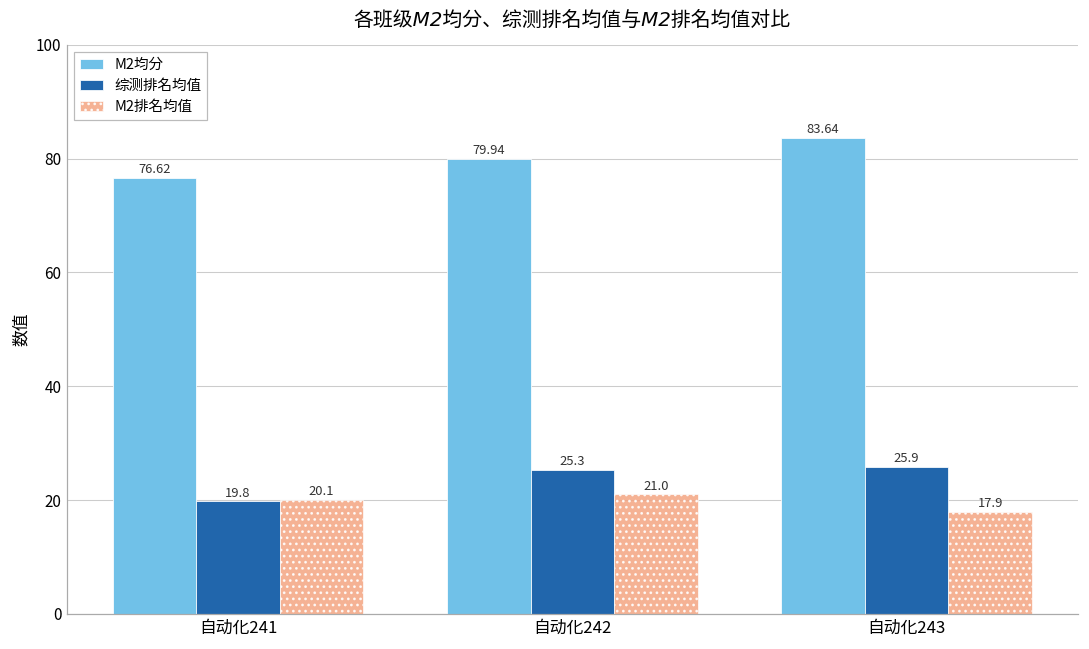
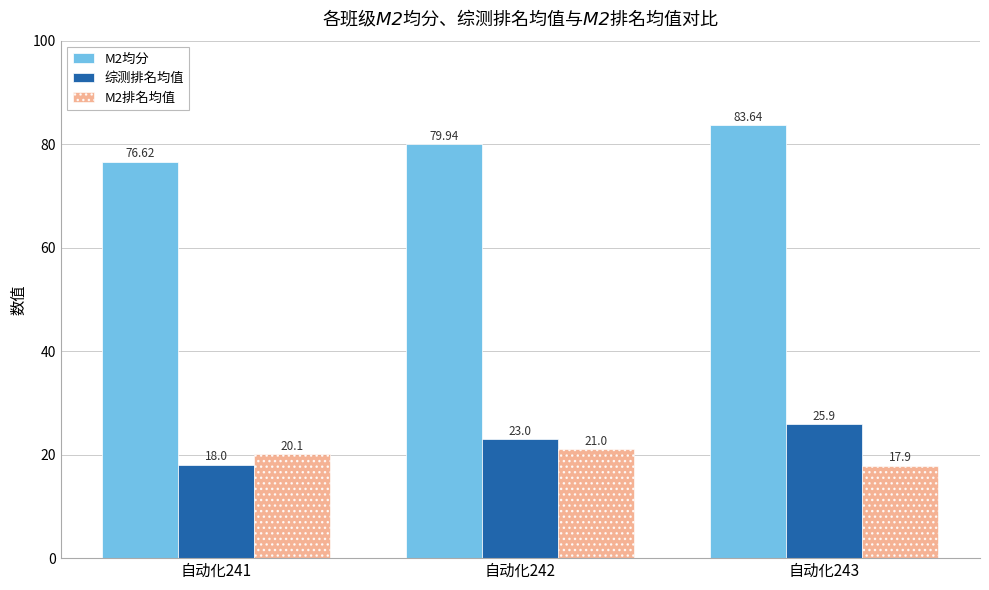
综测排名均值, 自动化241: 19.8 -> 18.0
综测排名均值, 自动化242: 25.3 -> 23.0
